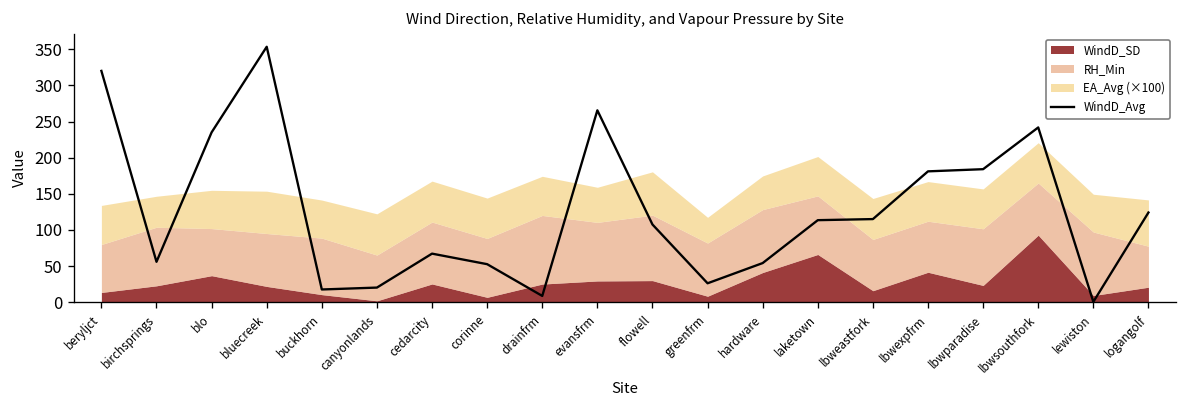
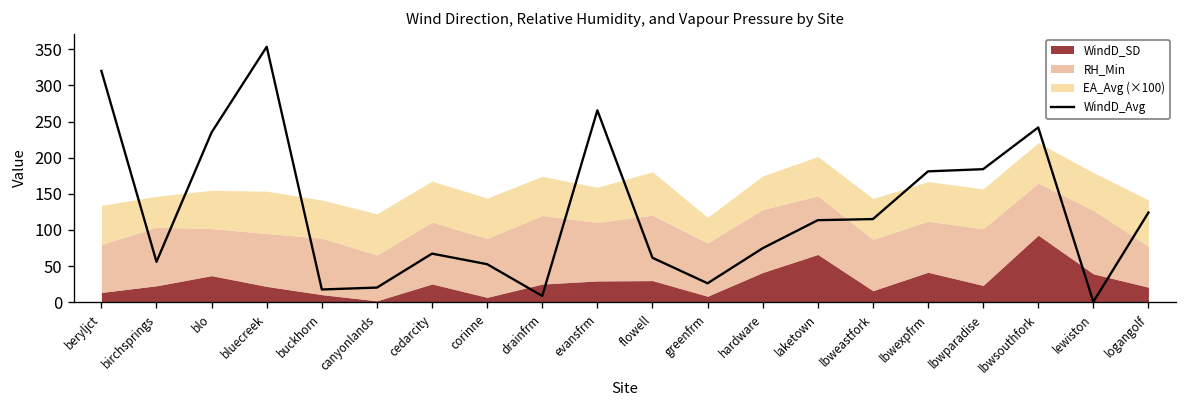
WindD_Avg, flowell: 110 -> 60
WindD_Avg, hardware: 50 -> 70
WindD_SD, lewiston: 10 -> 40
